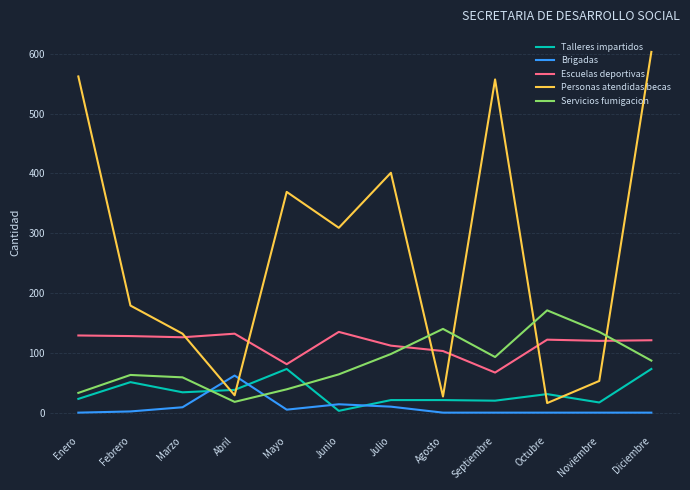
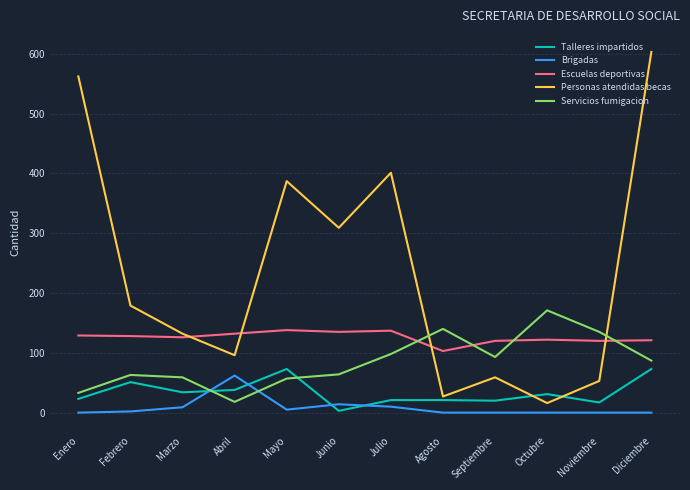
Personas atendidas becas, Abril: 30 -> 100
Escuelas deportivas, Mayo: 80 -> 140
Personas atendidas becas, Mayo: 370 -> 390
Servicios fumigacion, Mayo: 40 -> 60
Escuelas deportivas, Julio: 110 -> 140
Escuelas deportivas, Septiembre: 70 -> 120
Personas atendidas becas, Septiembre: 560 -> 60
